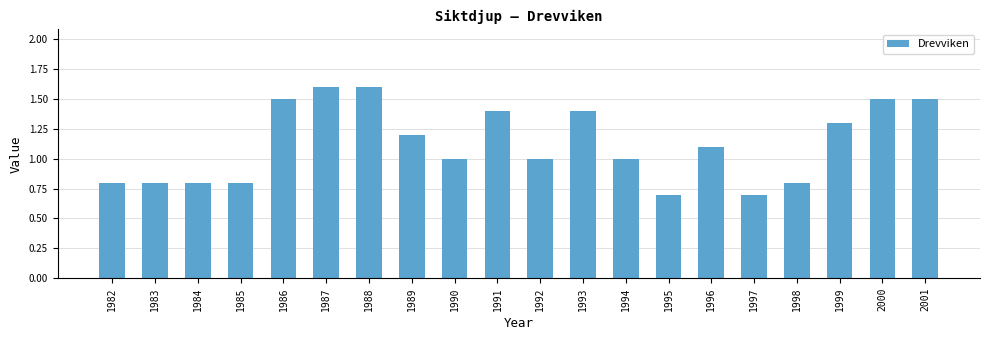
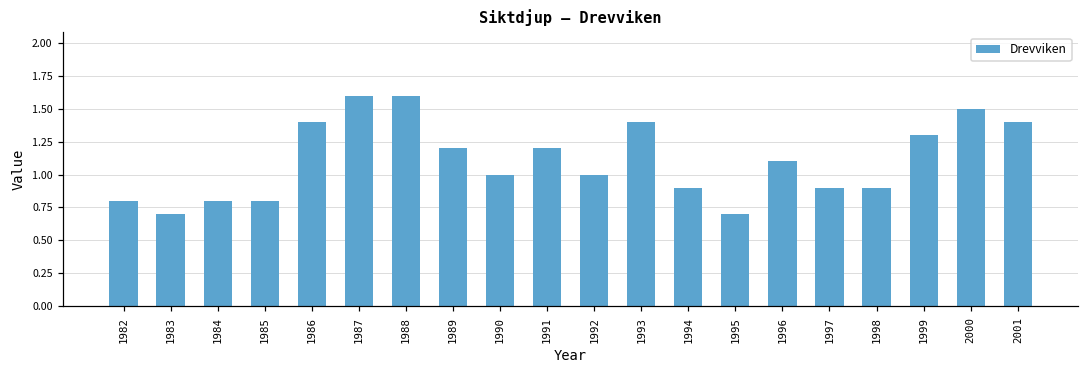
1983: 0.8 -> 0.7
1986: 1.5 -> 1.4
1991: 1.4 -> 1.2
1994: 1.0 -> 0.9
1997: 0.7 -> 0.9
1998: 0.8 -> 0.9
2001: 1.5 -> 1.4
